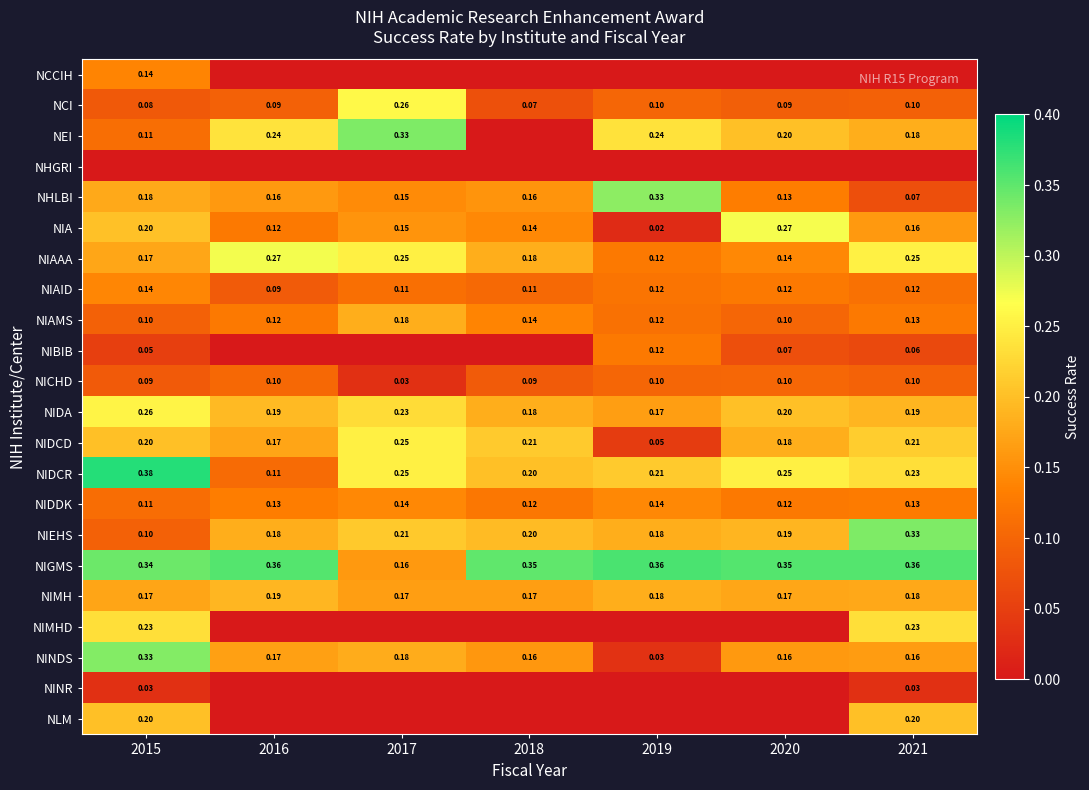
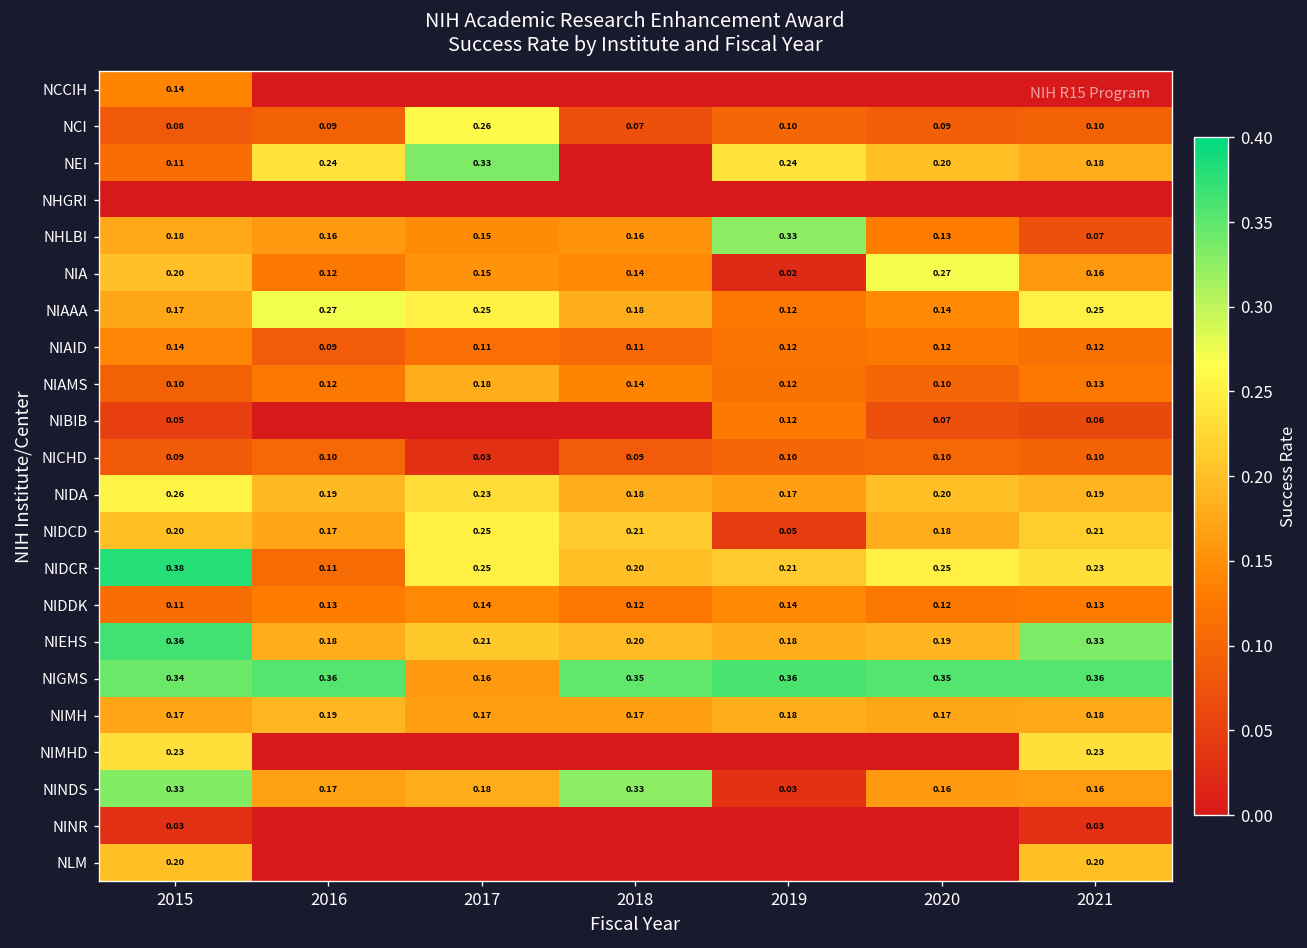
NIEHS, 2015: 0.10 -> 0.36
NINDS, 2018: 0.16 -> 0.33
